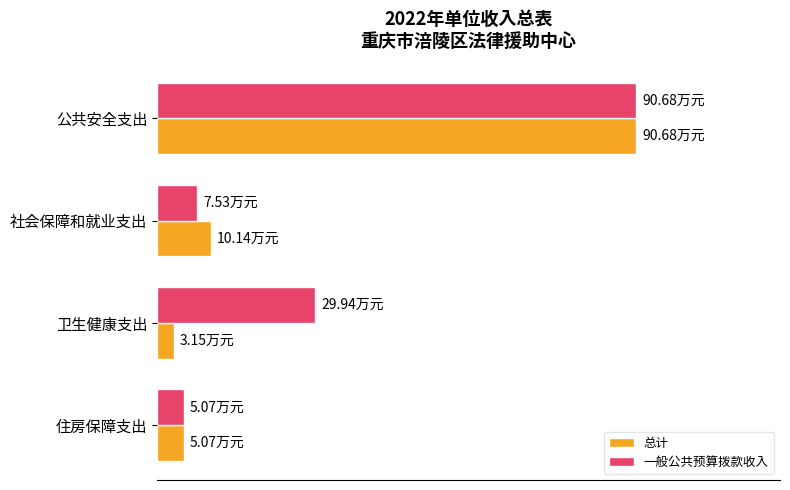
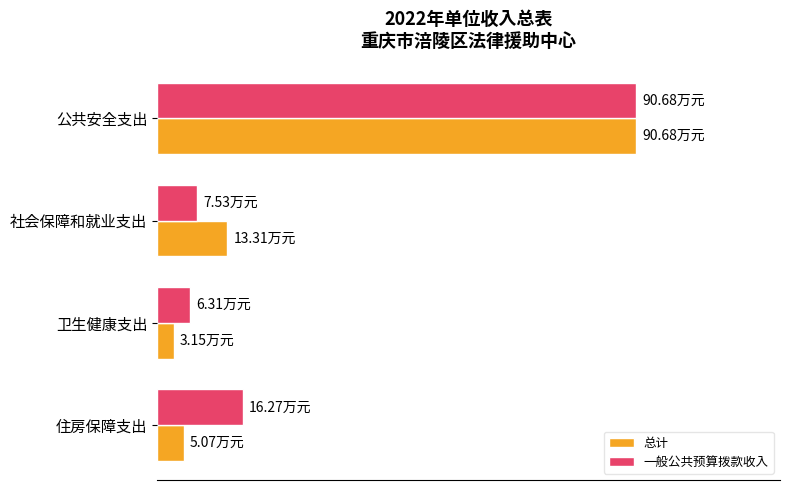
总计, 社会保障和就业支出: 10.14 -> 13.31
一般公共预算拨款收入, 卫生健康支出: 29.94 -> 6.31
一般公共预算拨款收入, 住房保障支出: 5.07 -> 16.27
